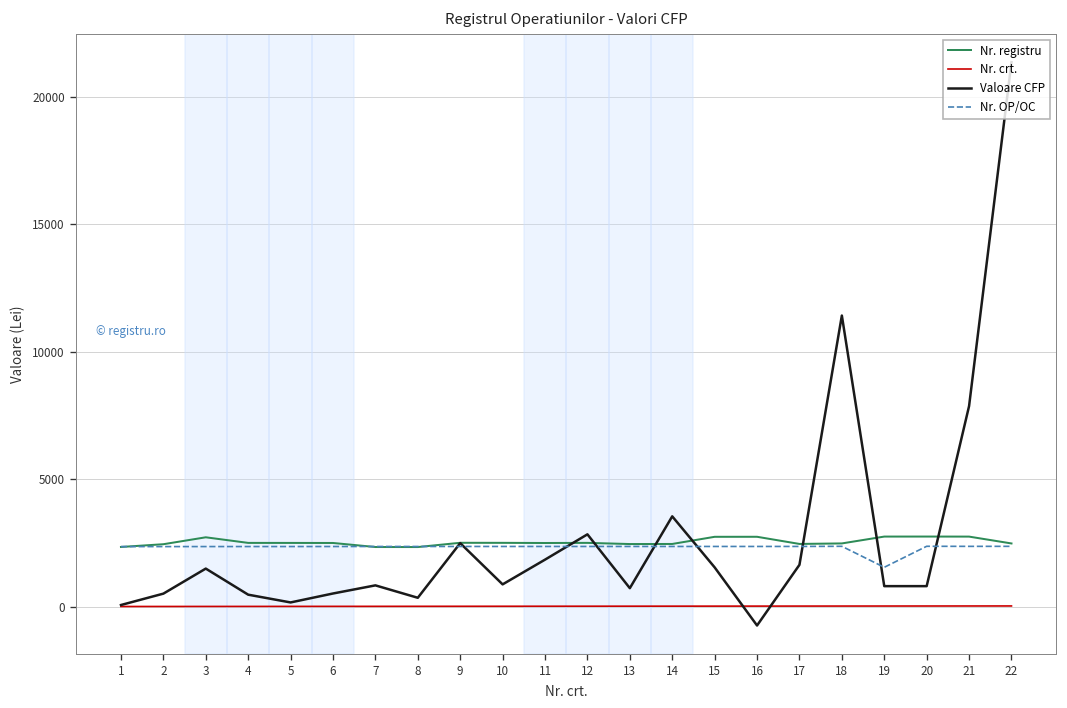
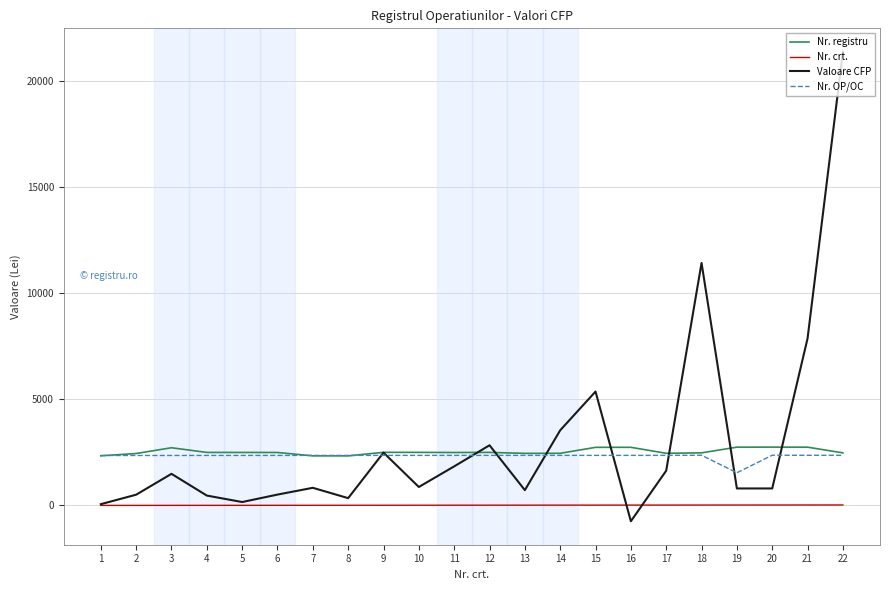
Valoare CFP, 15: 1500 -> 5400
